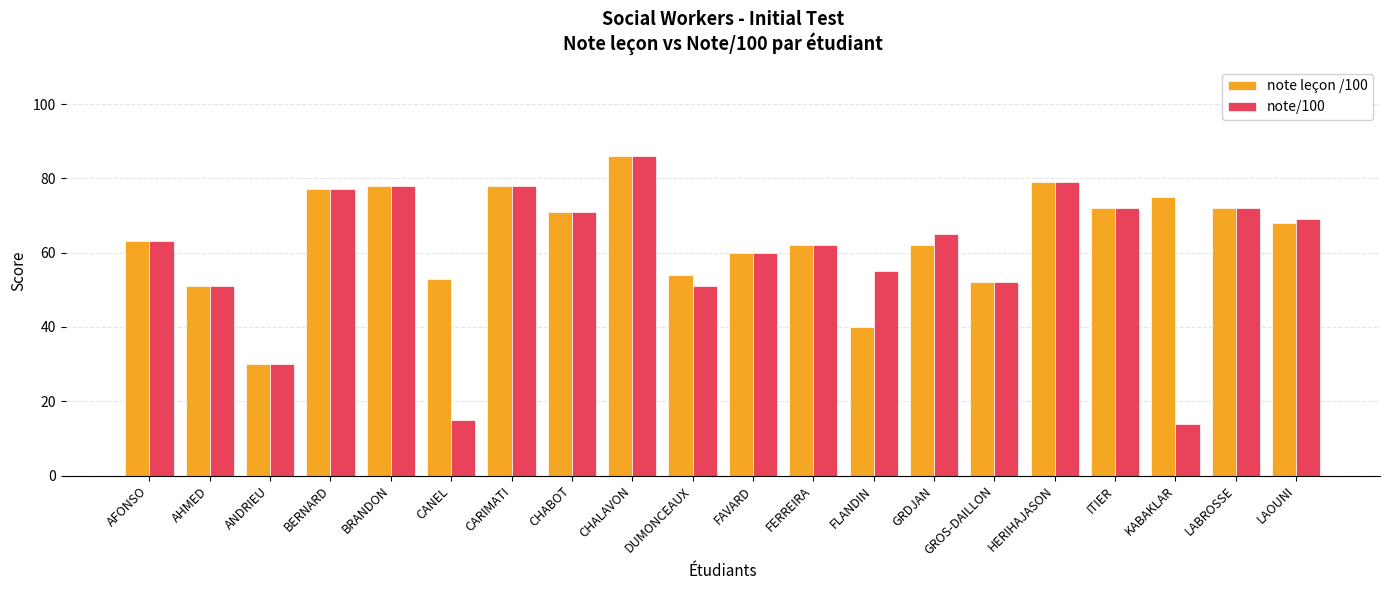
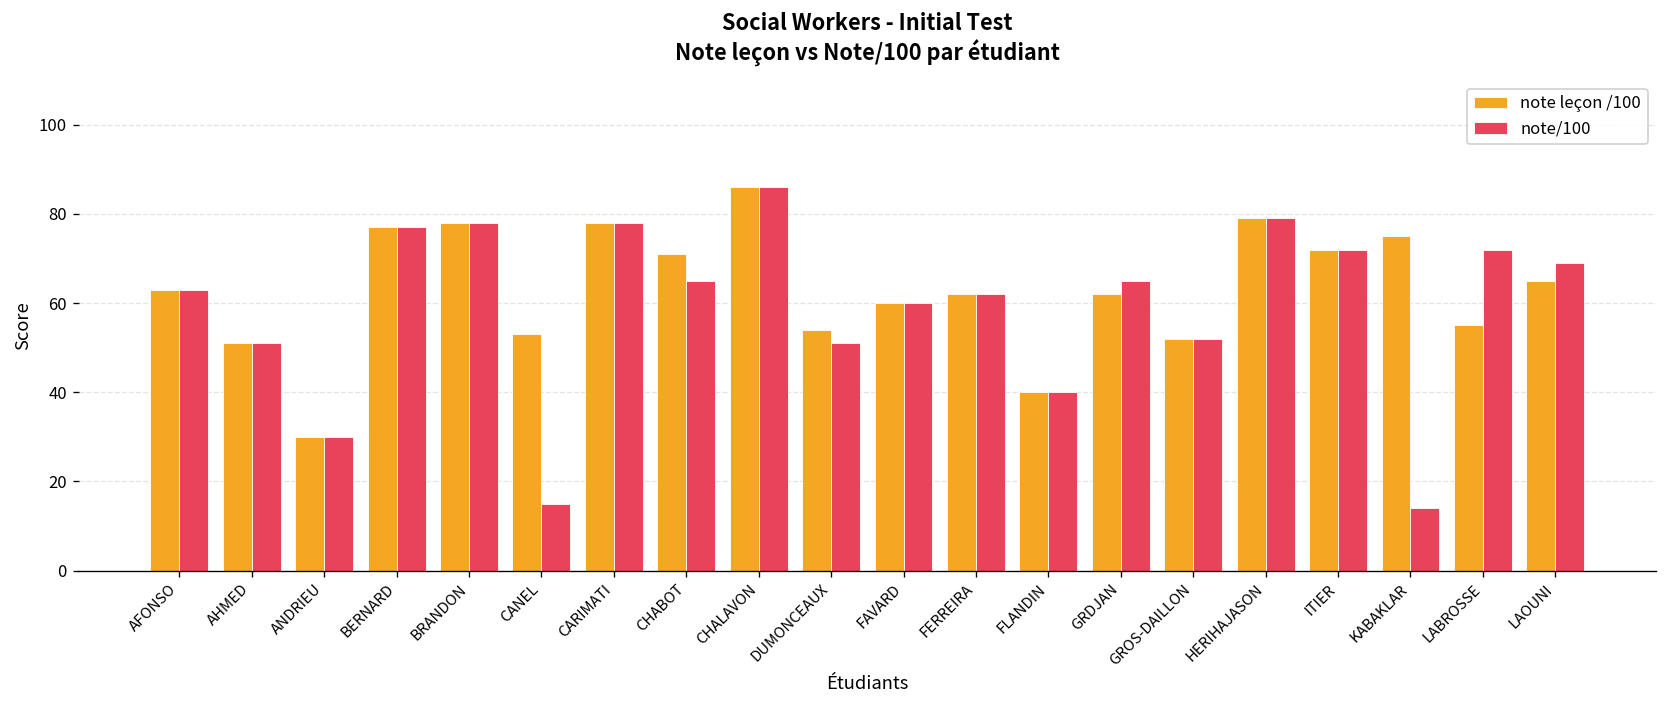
note/100, CHABOT: 71 -> 65
note/100, FLANDIN: 55 -> 40
note leçon /100, LABROSSE: 72 -> 55
note leçon /100, LAOUNI: 68 -> 65
